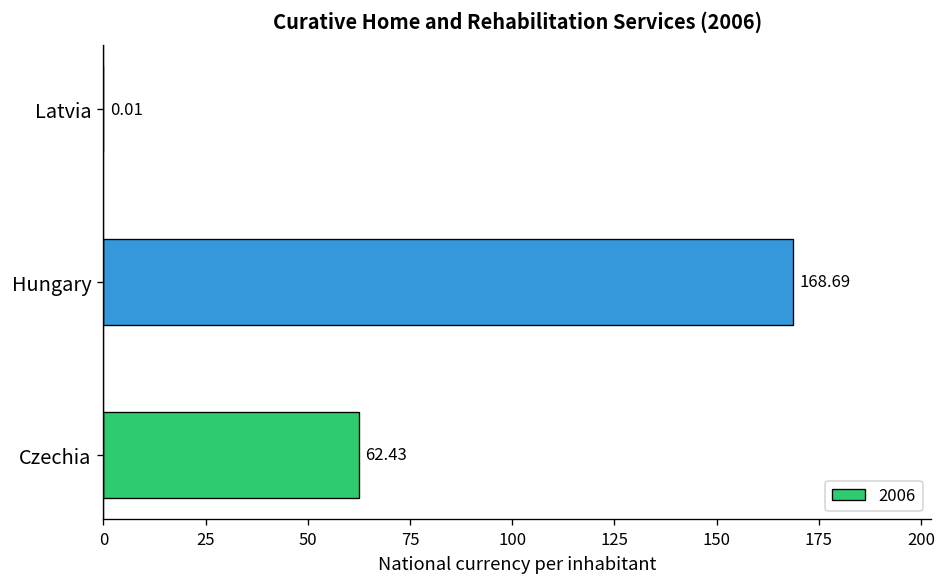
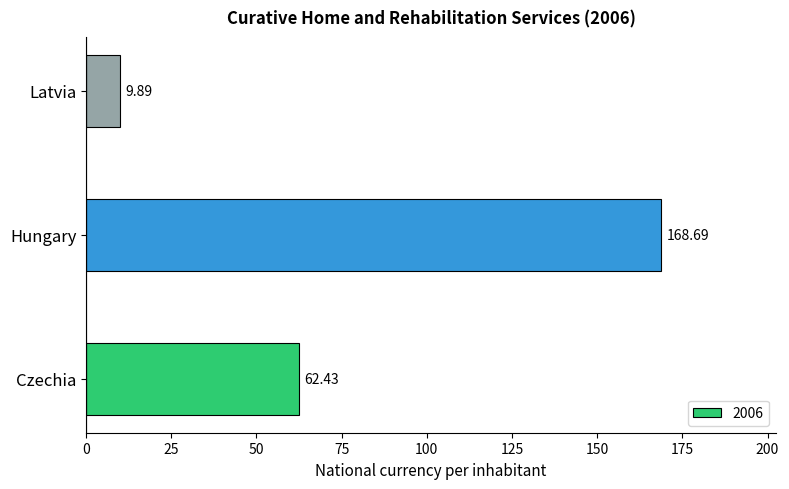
Latvia: 0.01 -> 9.89
